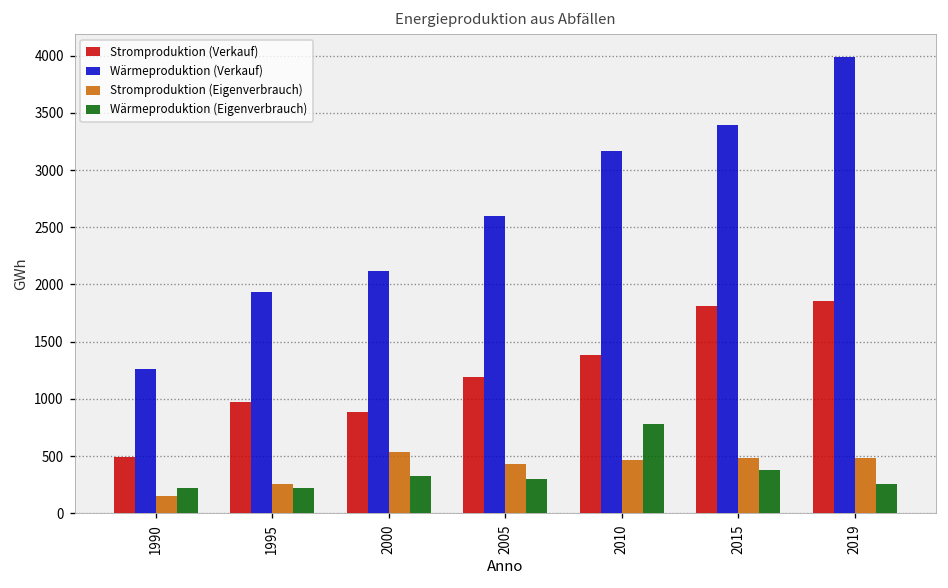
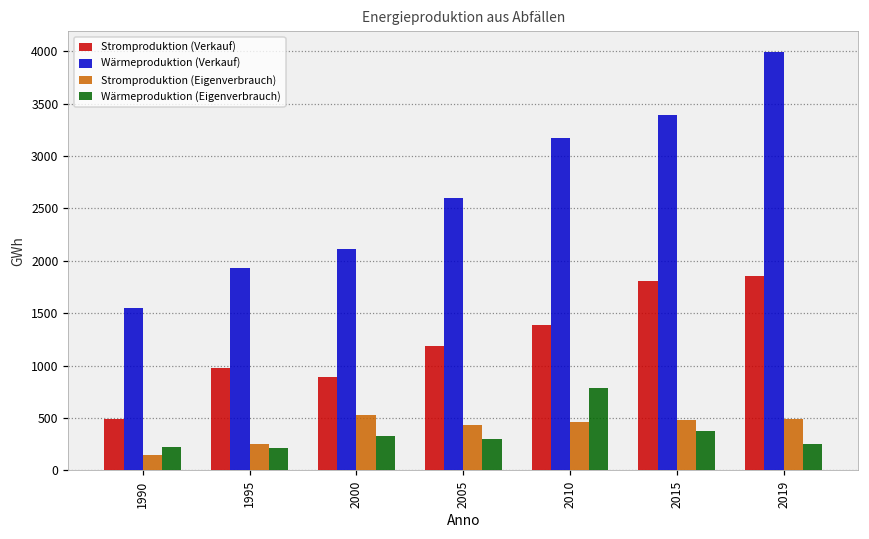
Wärmeproduktion (Verkauf), 1990: 1300 -> 1500
